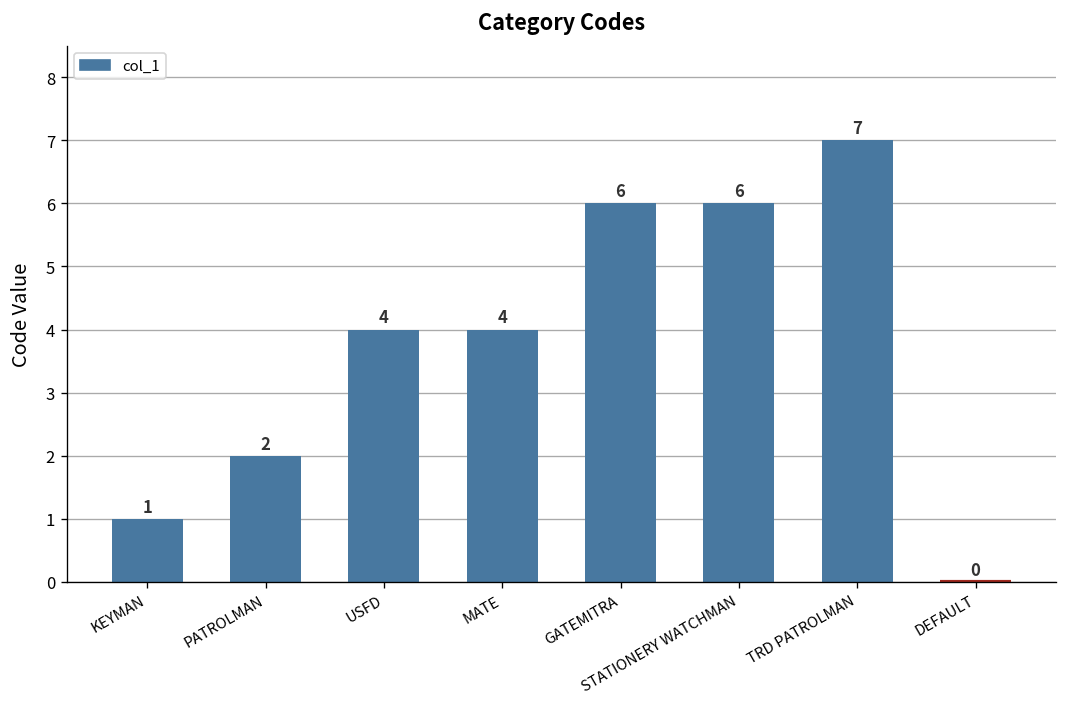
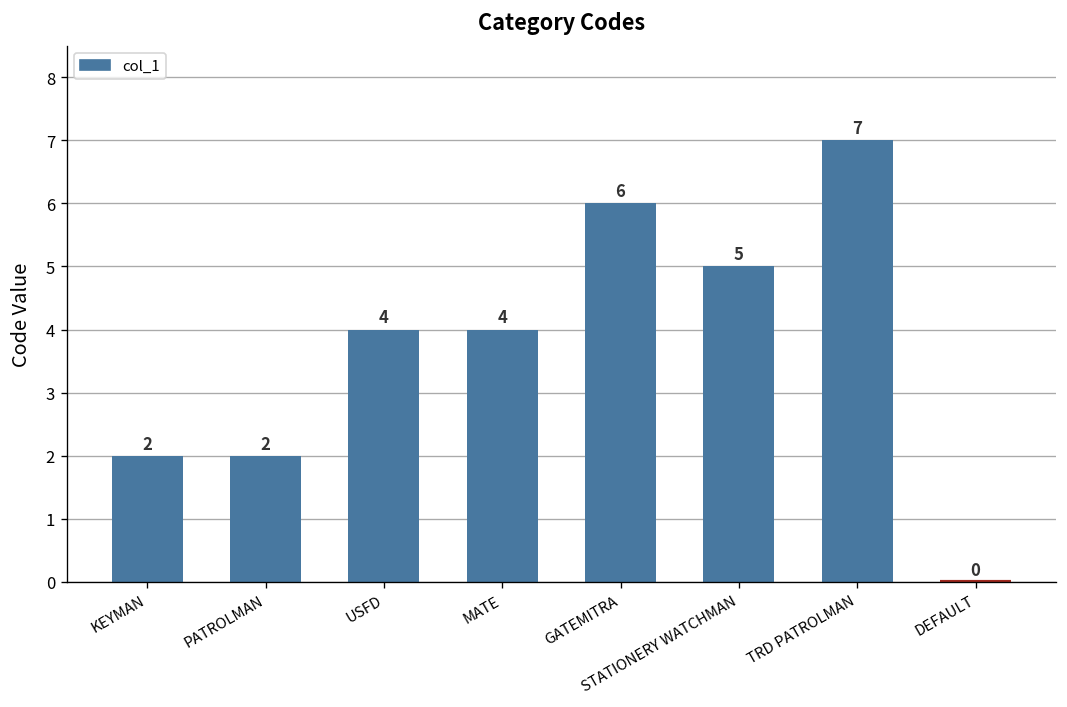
KEYMAN: 1 -> 2
STATIONERY WATCHMAN: 6 -> 5
